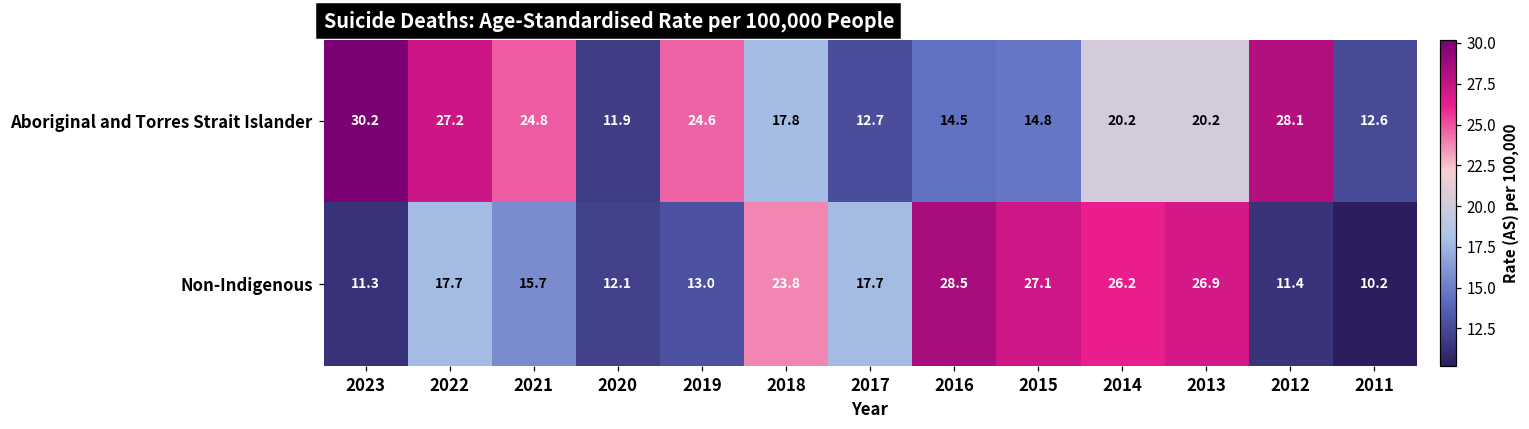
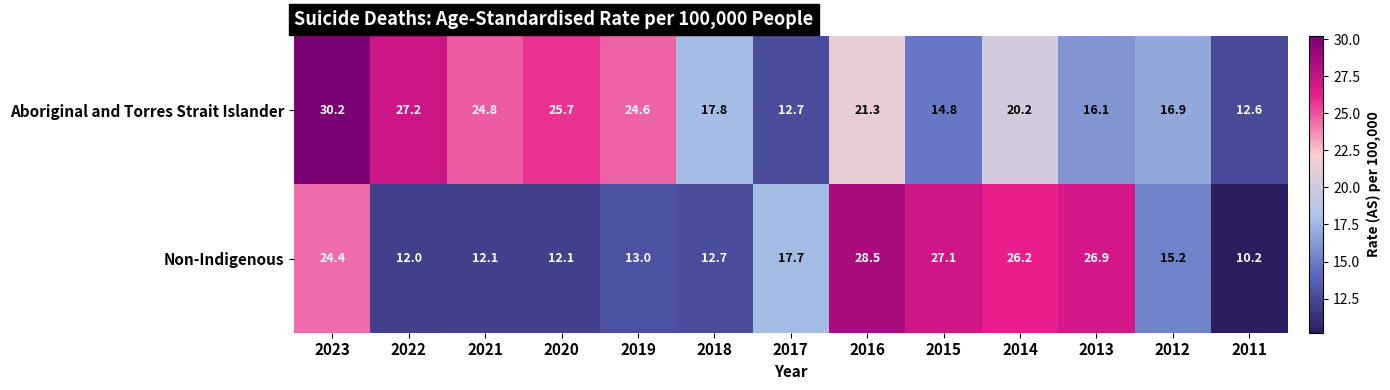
Aboriginal and Torres Strait Islander, 2020: 11.9 -> 25.7
Aboriginal and Torres Strait Islander, 2016: 14.5 -> 21.3
Aboriginal and Torres Strait Islander, 2013: 20.2 -> 16.1
Aboriginal and Torres Strait Islander, 2012: 28.1 -> 16.9
Non-Indigenous, 2023: 11.3 -> 24.4
Non-Indigenous, 2022: 17.7 -> 12.0
Non-Indigenous, 2021: 15.7 -> 12.1
Non-Indigenous, 2018: 23.8 -> 12.7
Non-Indigenous, 2012: 11.4 -> 15.2
